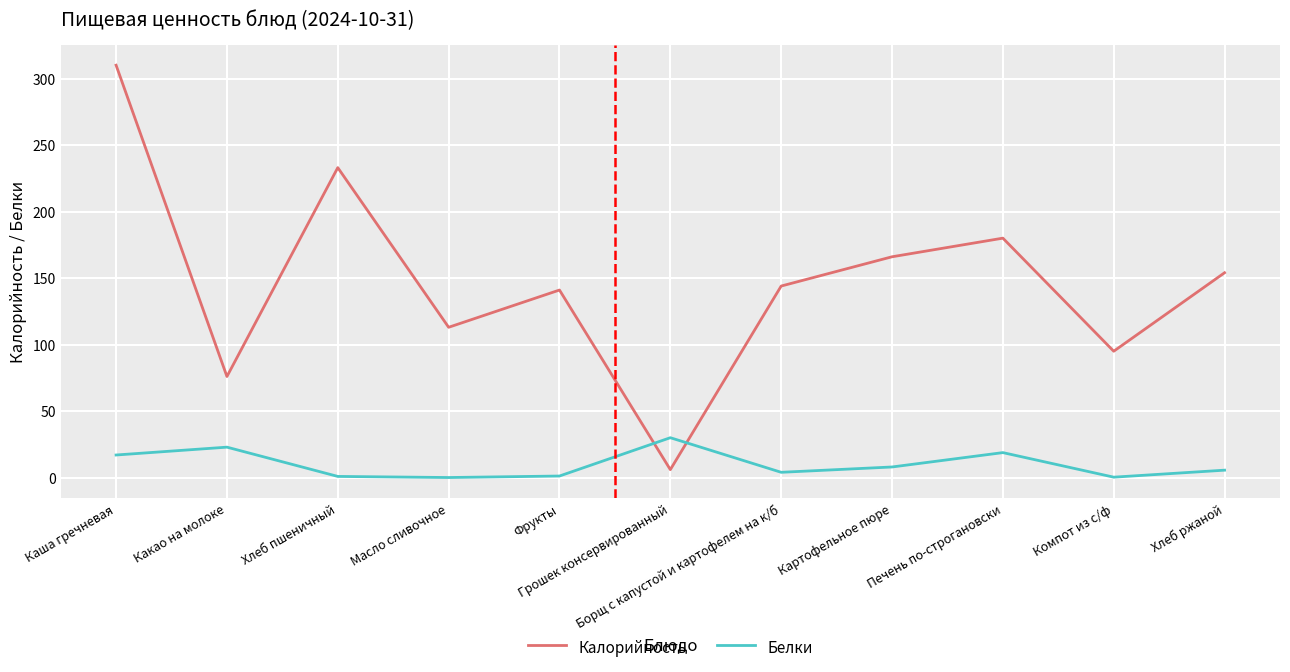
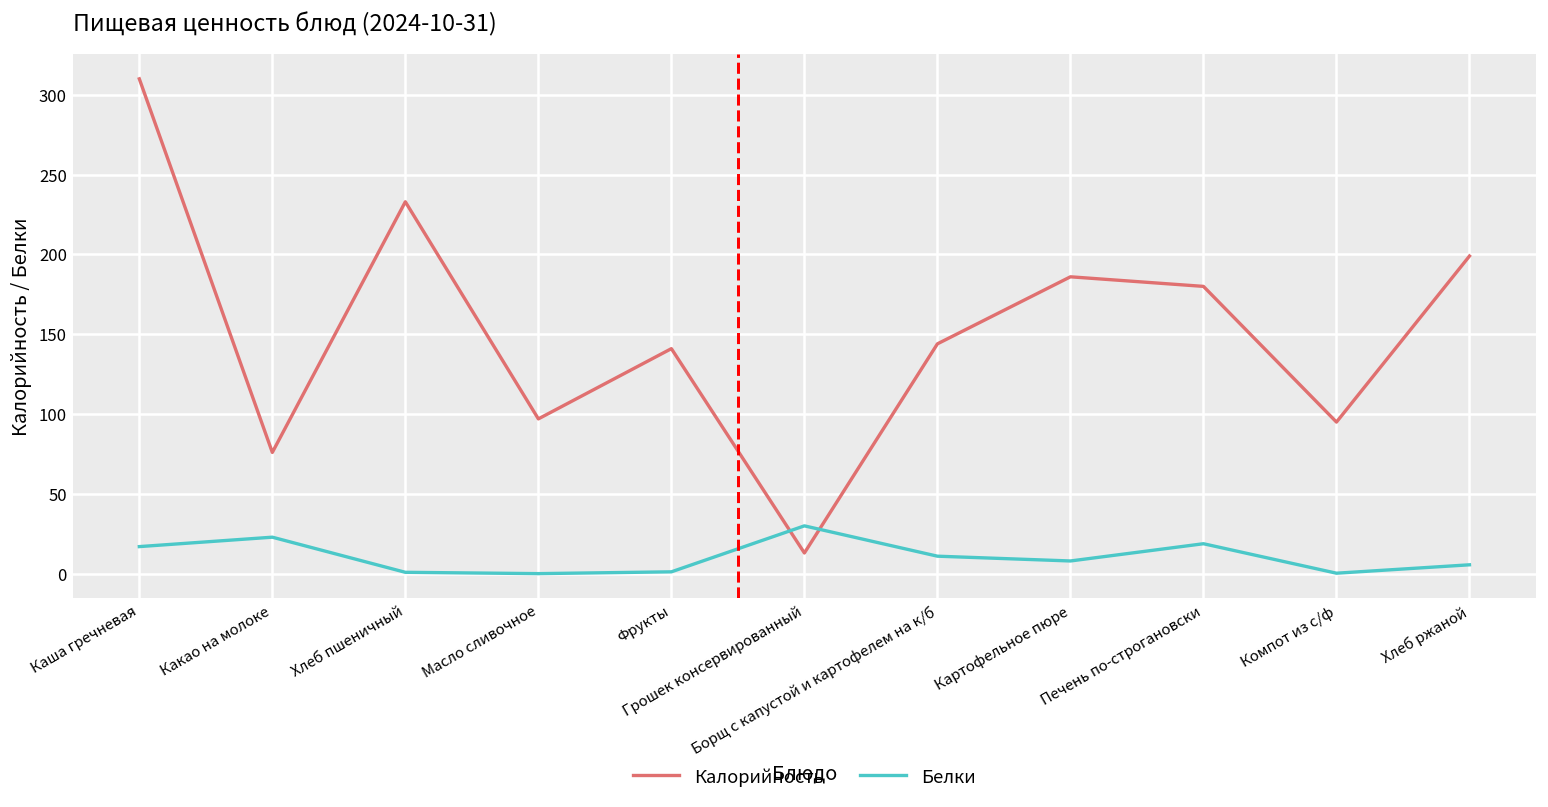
Калорийность, Масло сливочное: 113 -> 97
Калорийность, Грошек консервированный: 6 -> 13
Белки, Борщ с капустой и картофелем на к/б: 4 -> 11
Калорийность, Картофельное пюре: 166 -> 186
Калорийность, Хлеб ржаной: 154 -> 199
